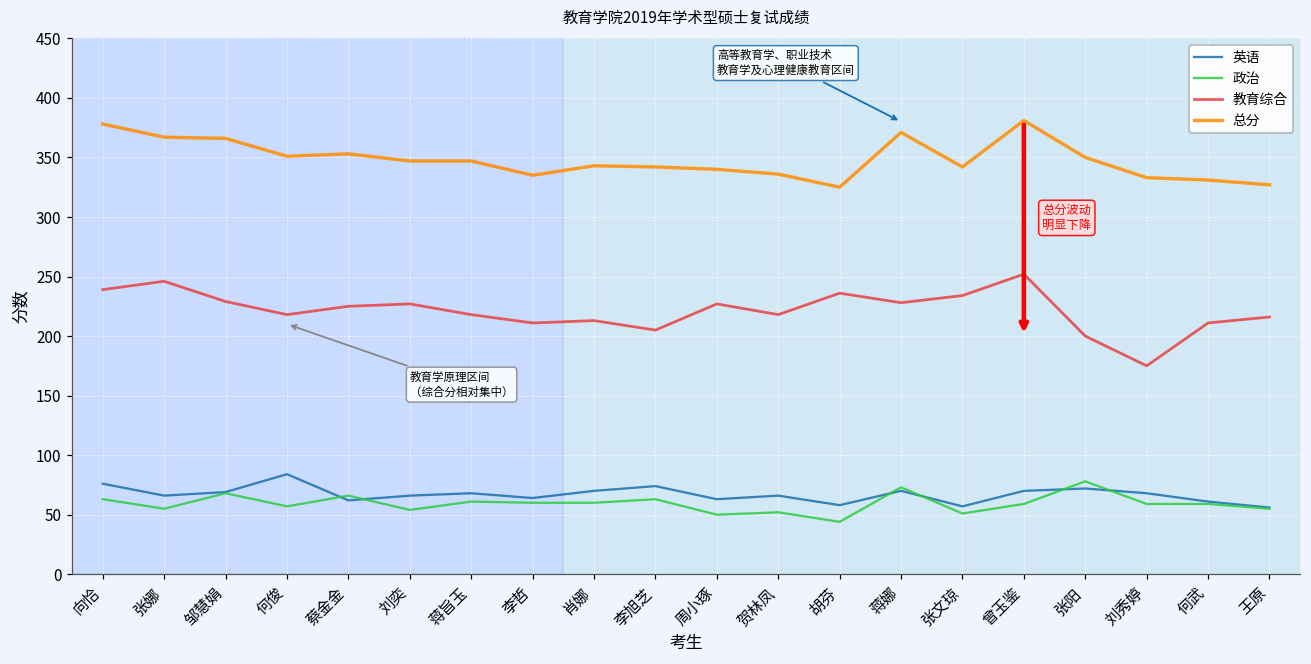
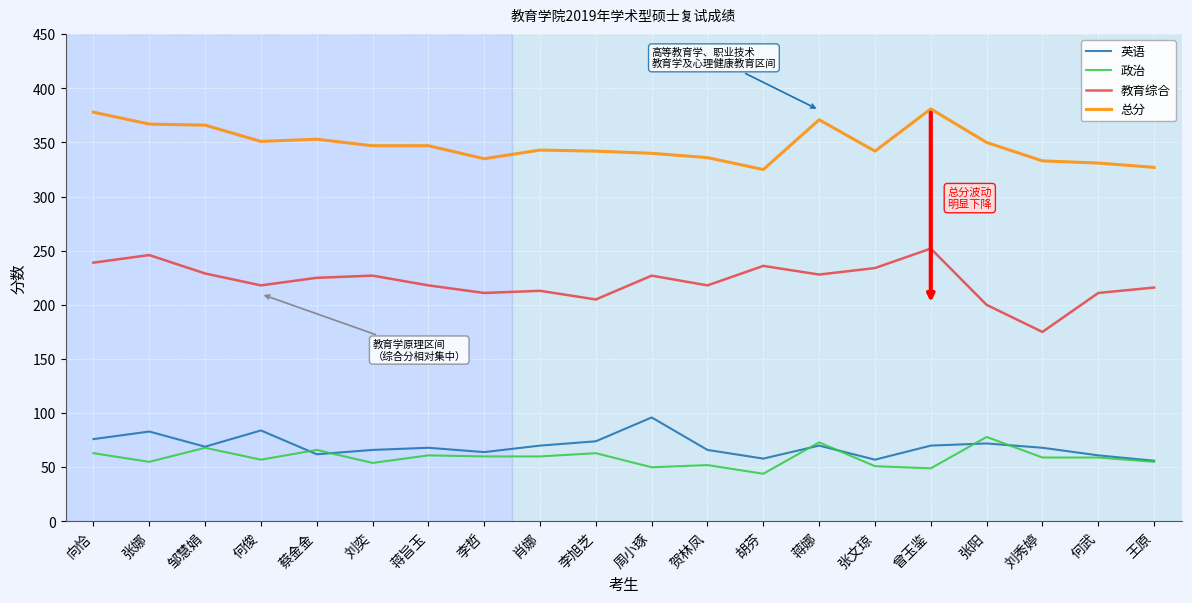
英语, 张娜: 66 -> 83
英语, 周小琢: 63 -> 96
政治, 曾玉鉴: 59 -> 49
